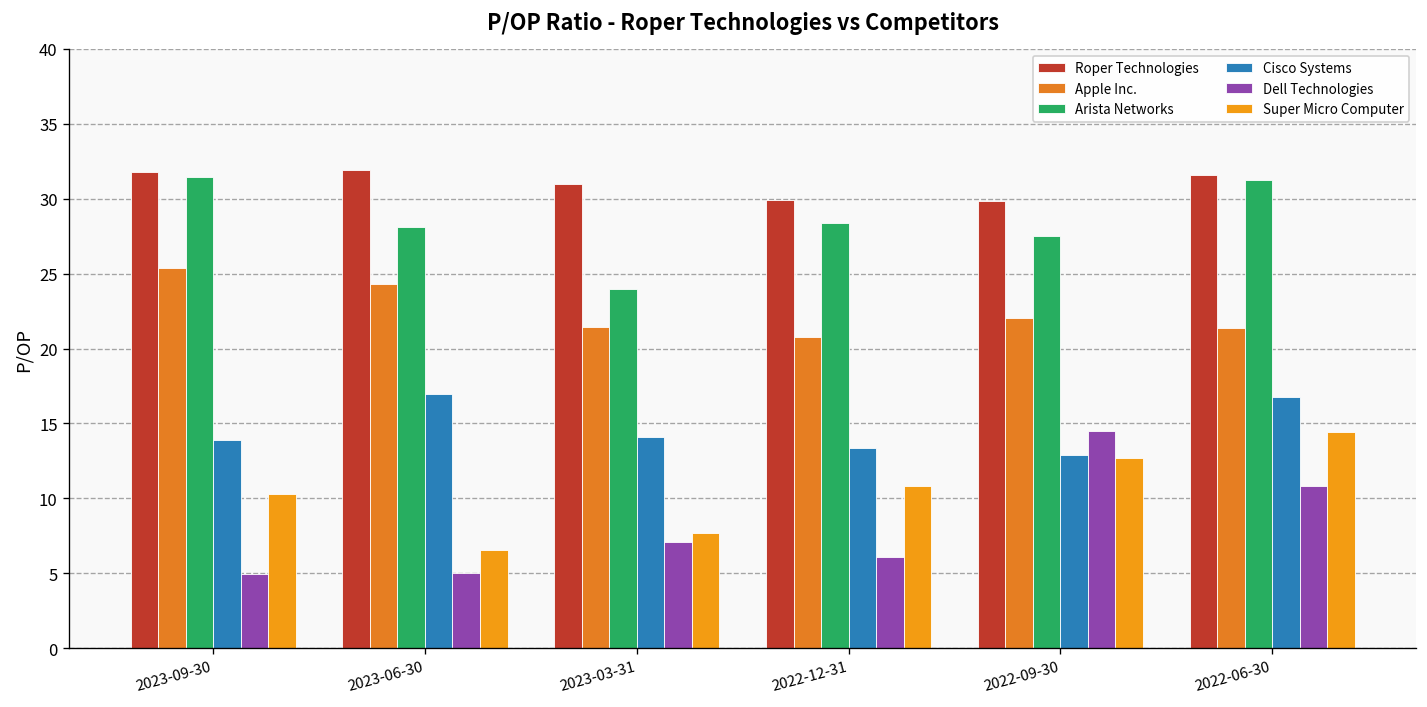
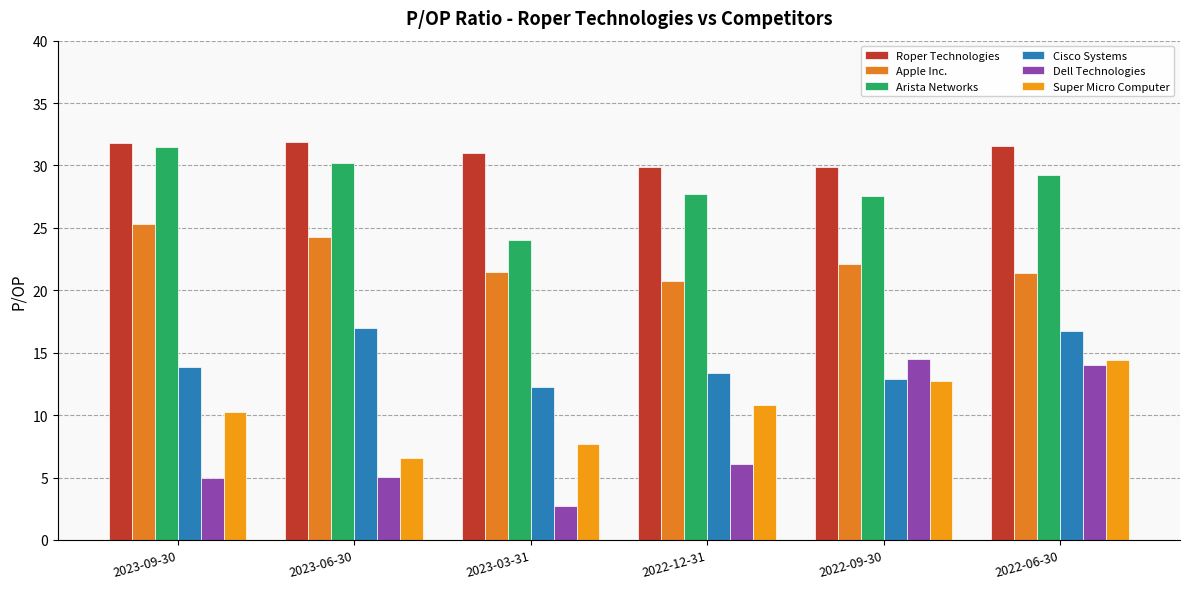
Arista Networks, 2023-06-30: 28.1 -> 30.2
Cisco Systems, 2023-03-31: 14.1 -> 12.3
Dell Technologies, 2023-03-31: 7.1 -> 2.7
Arista Networks, 2022-12-31: 28.4 -> 27.7
Arista Networks, 2022-06-30: 31.3 -> 29.2
Dell Technologies, 2022-06-30: 10.8 -> 14.0
